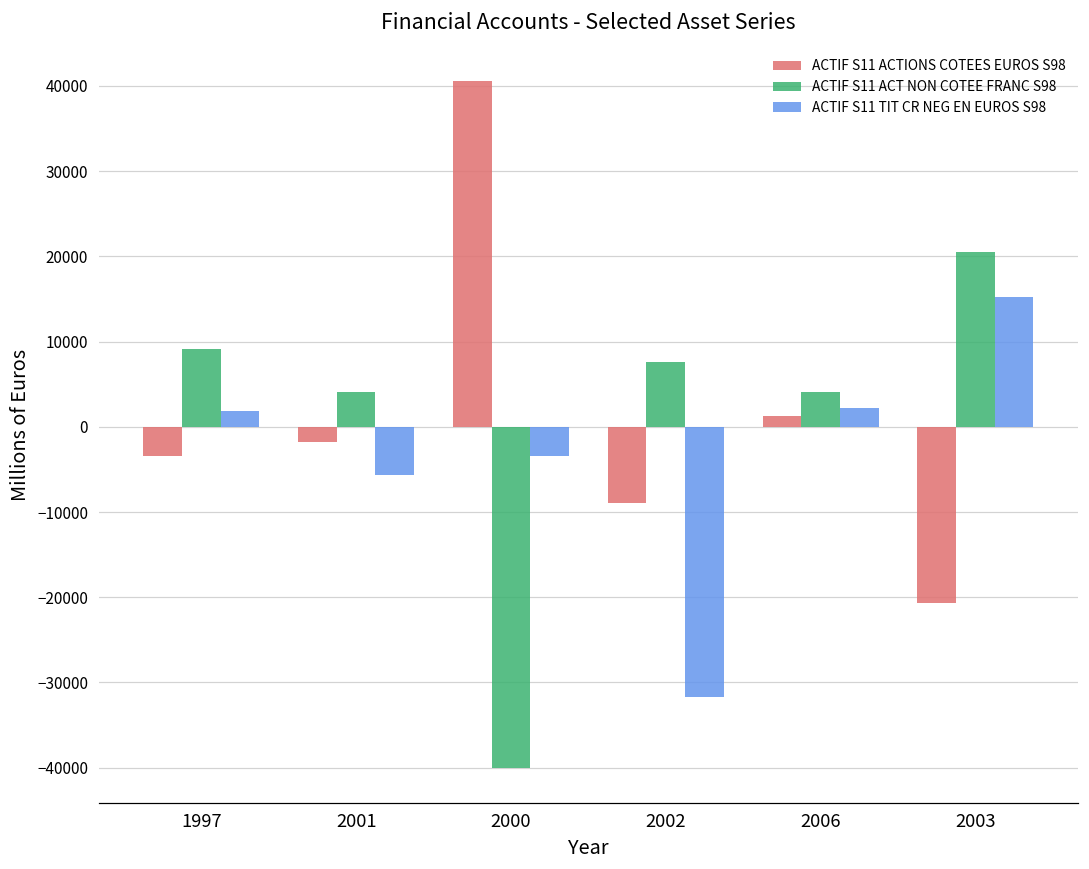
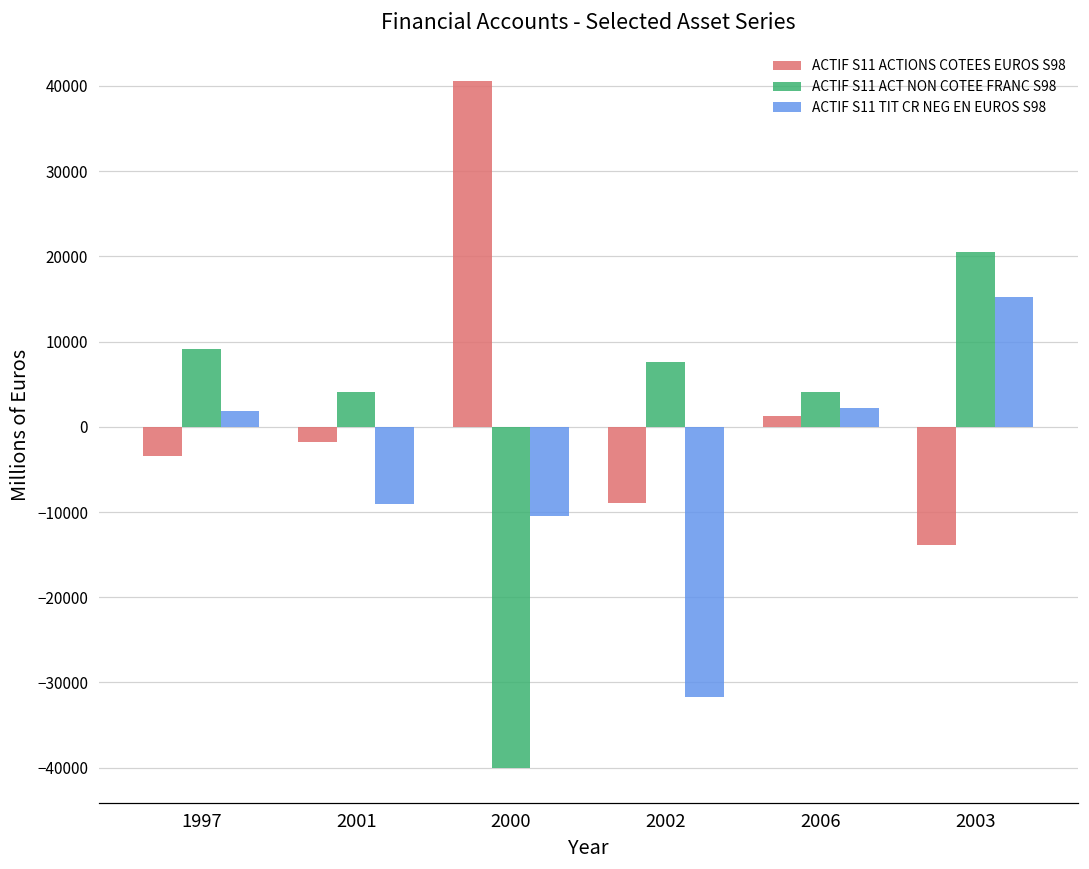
ACTIF S11 TIT CR NEG EN EUROS S98, 2001: -6000 -> -9000
ACTIF S11 TIT CR NEG EN EUROS S98, 2000: -3000 -> -10000
ACTIF S11 ACTIONS COTEES EUROS S98, 2003: -21000 -> -14000
